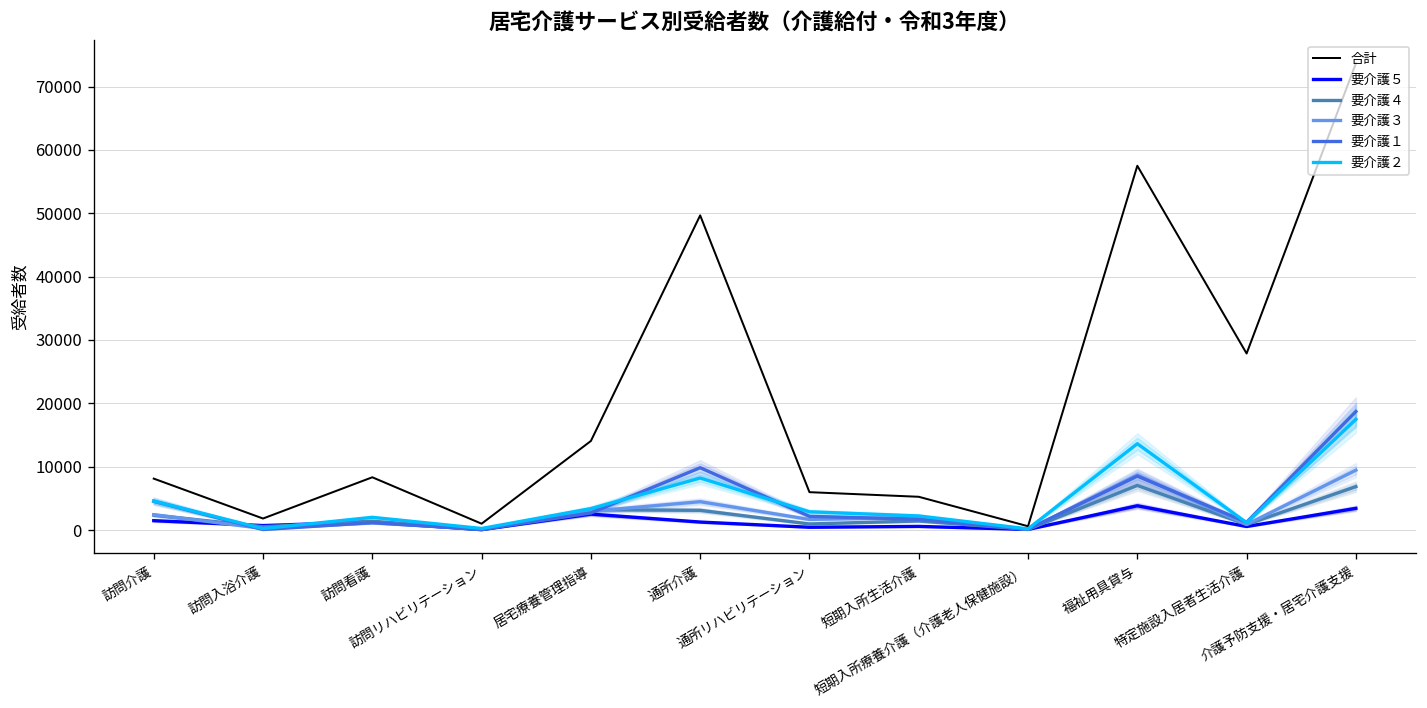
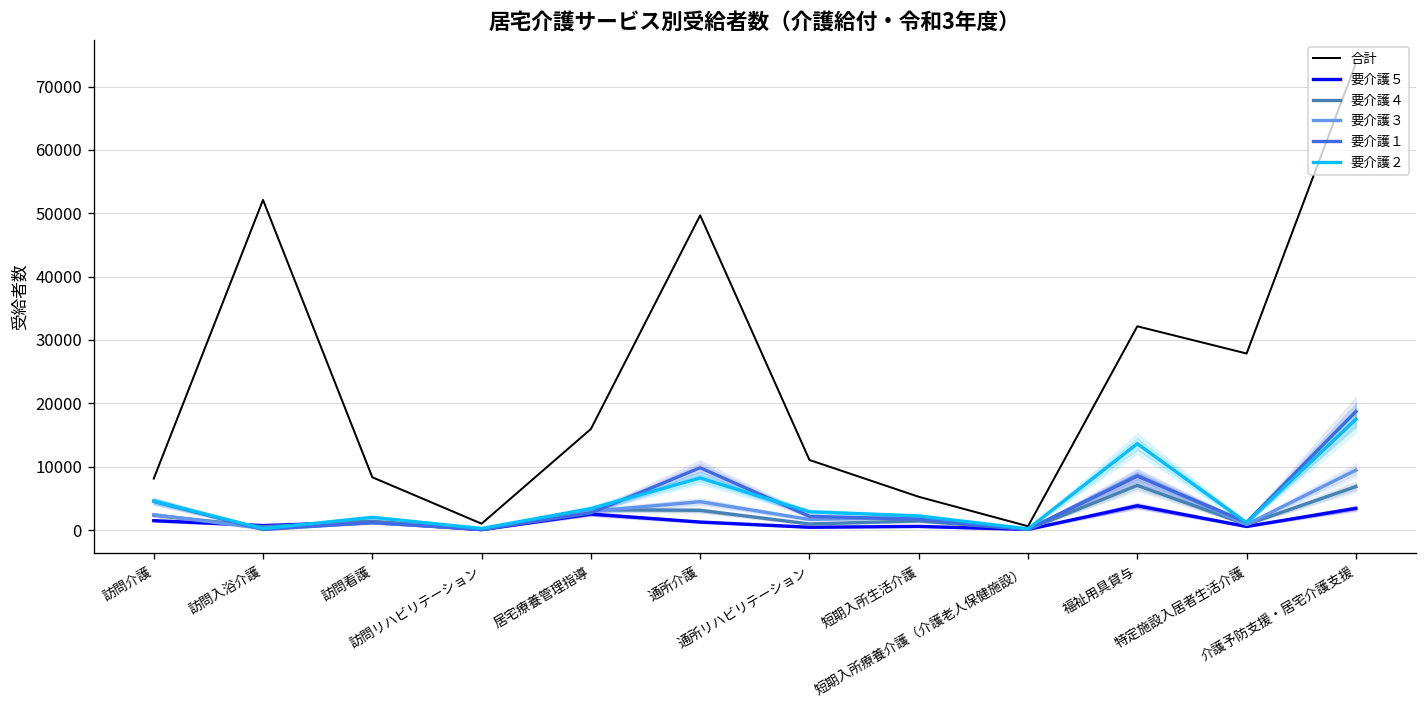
合計, 訪問入浴介護: 2000 -> 52000
合計, 居宅療養管理指導: 14000 -> 16000
合計, 通所リハビリテーション: 6000 -> 11000
合計, 福祉用具貸与: 58000 -> 32000
